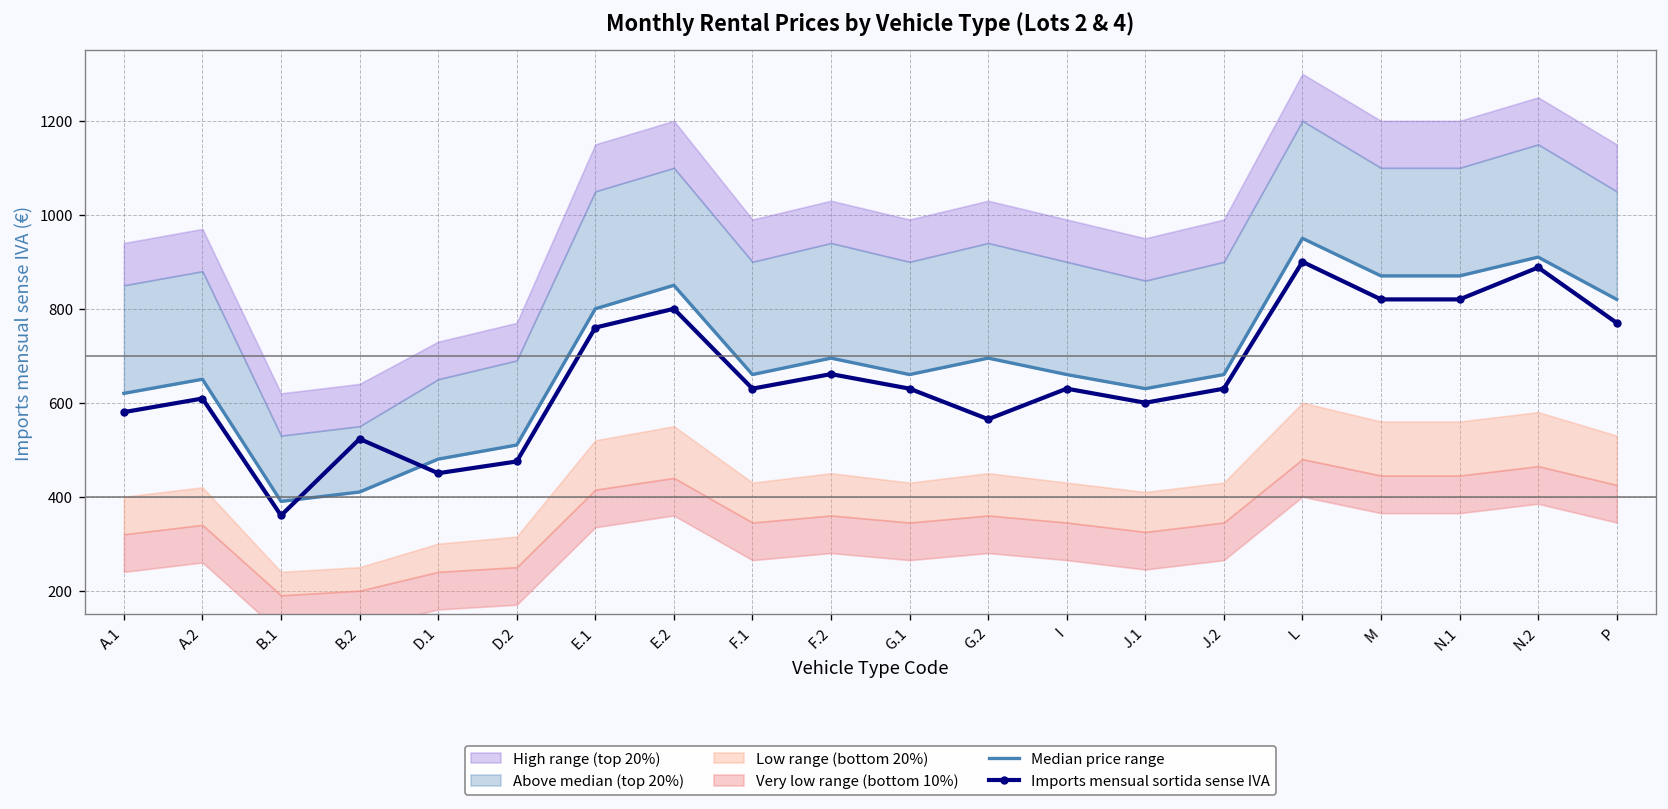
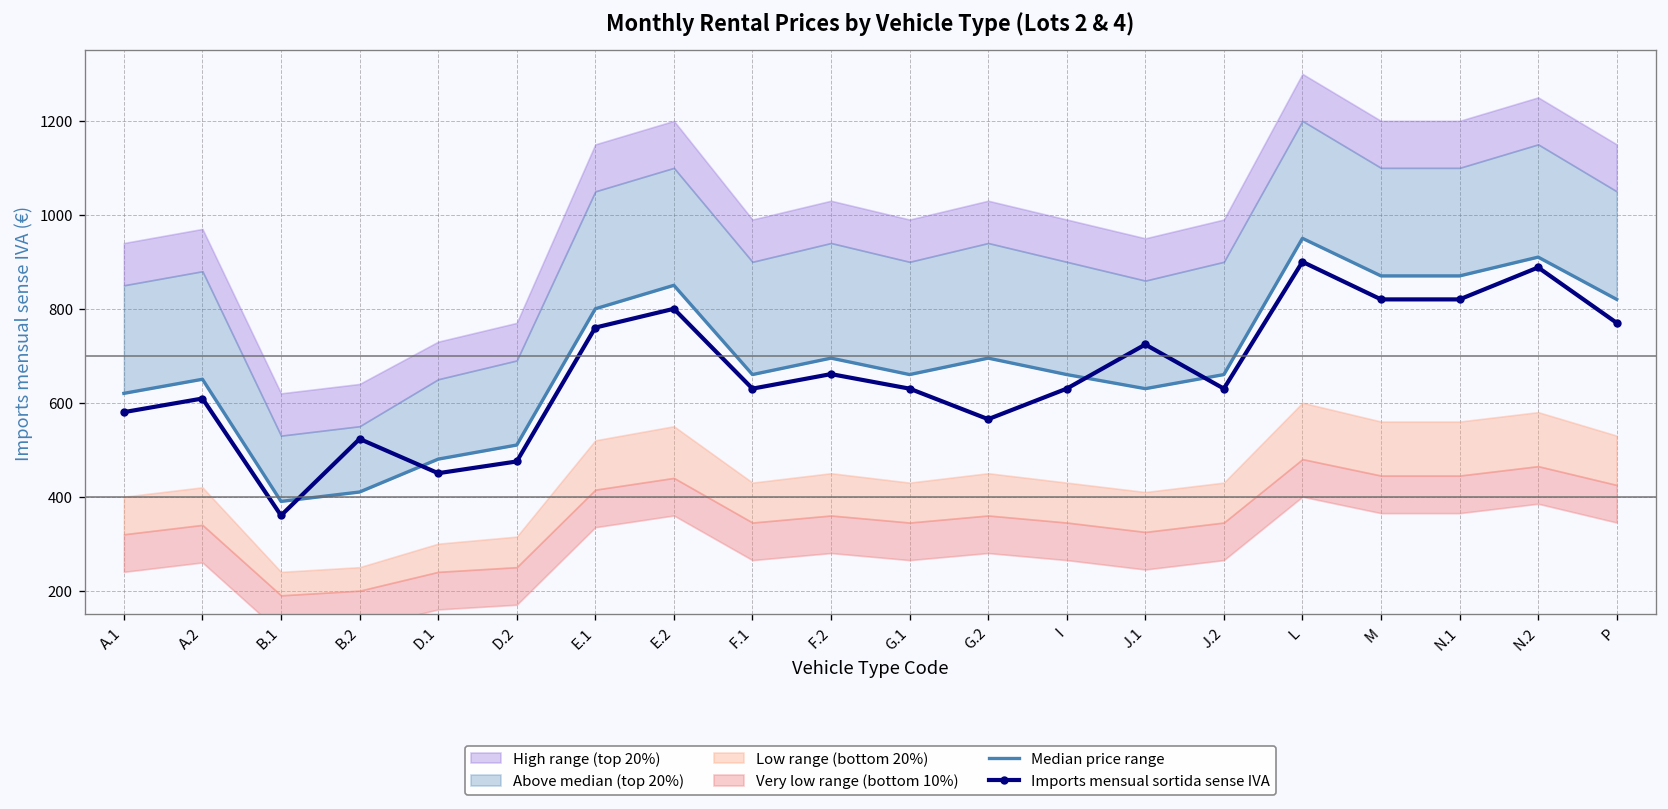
Imports mensual sortida sense IVA, J.1: 600 -> 720
